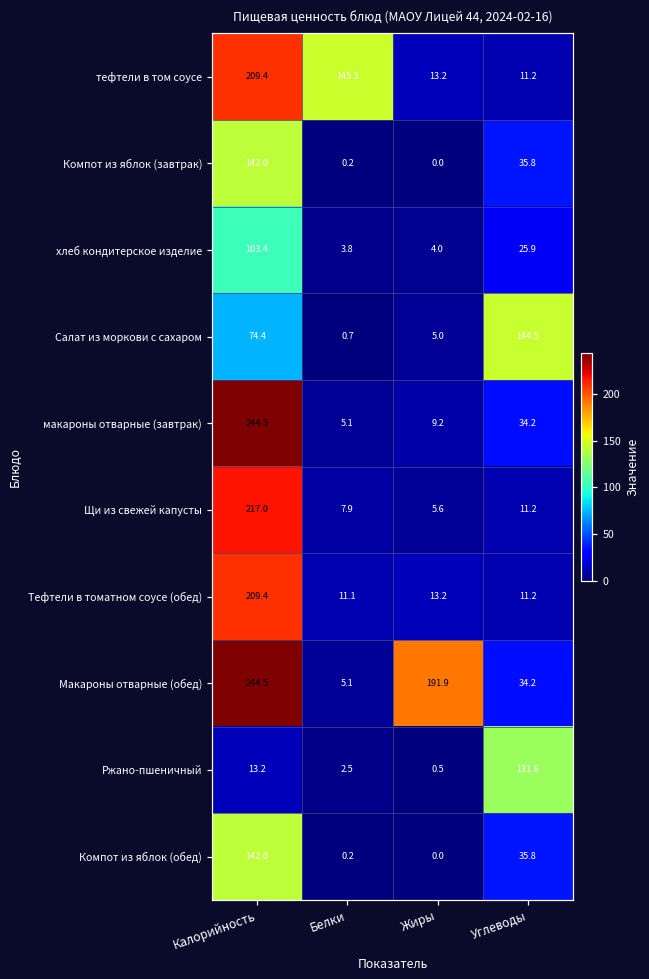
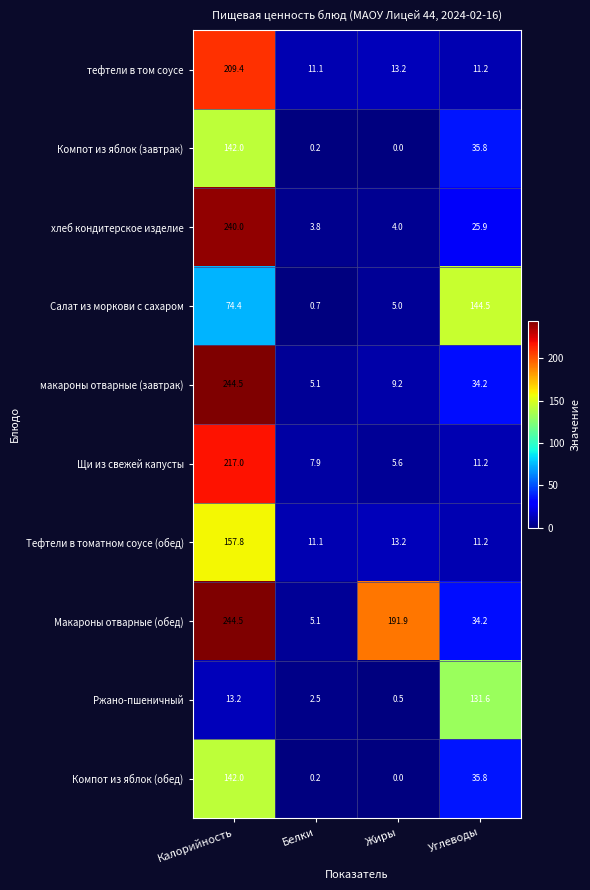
тефтели в том соусе, Белки: 145.5 -> 11.1
хлеб кондитерское изделие, Калорийность: 103.4 -> 240.0
Тефтели в томатном соусе (обед), Калорийность: 209.4 -> 157.8
